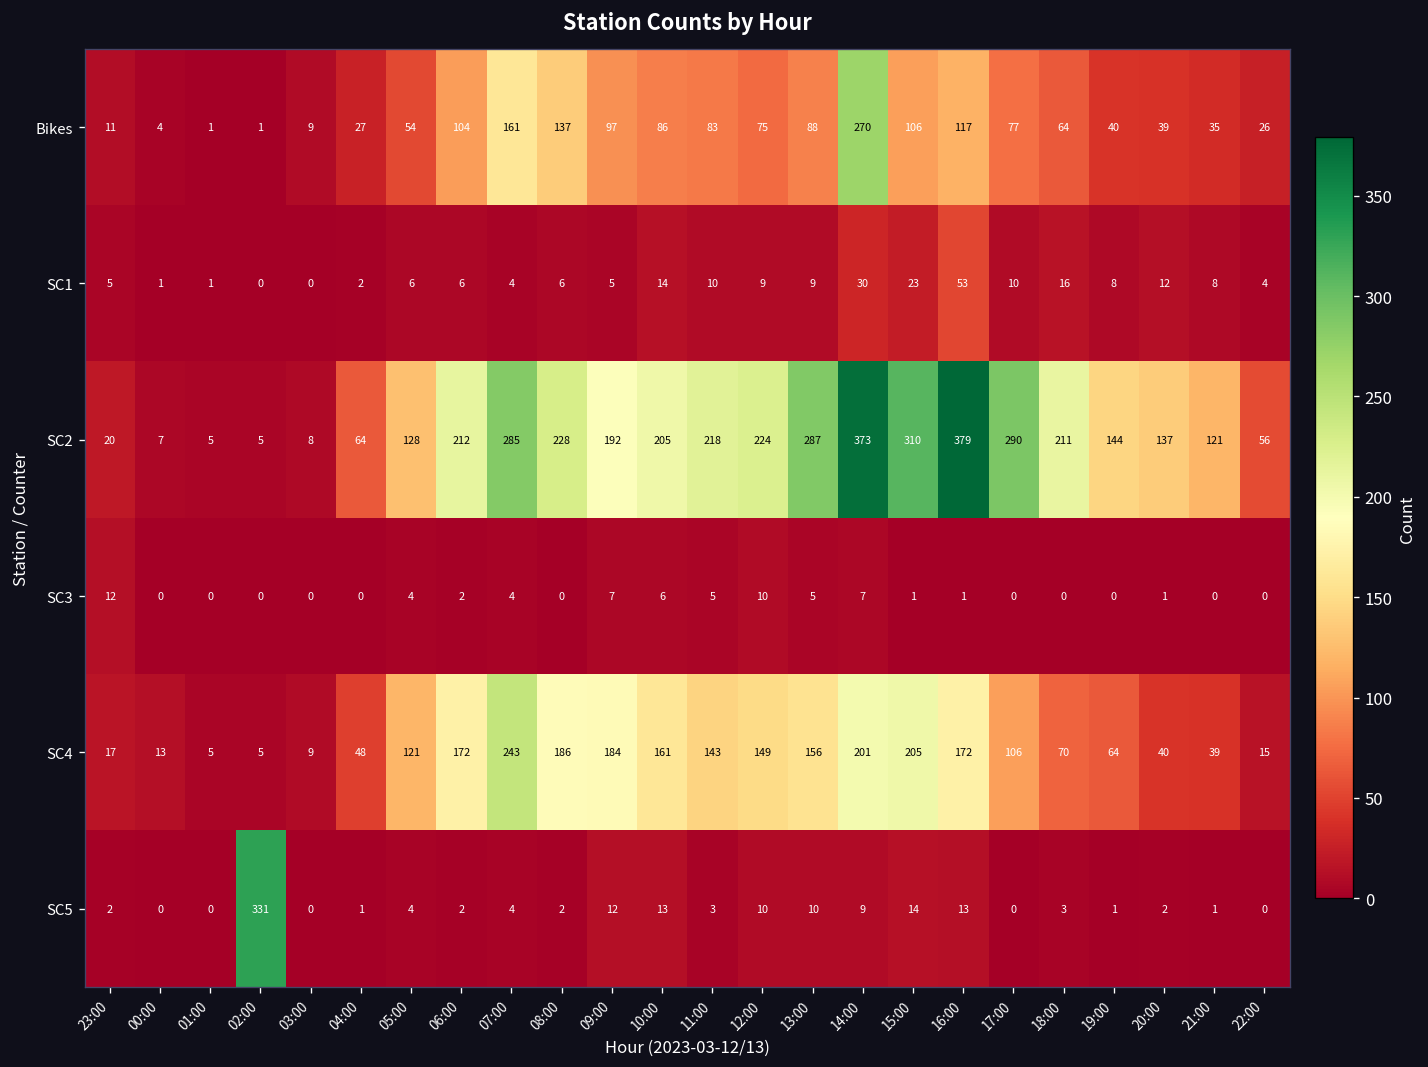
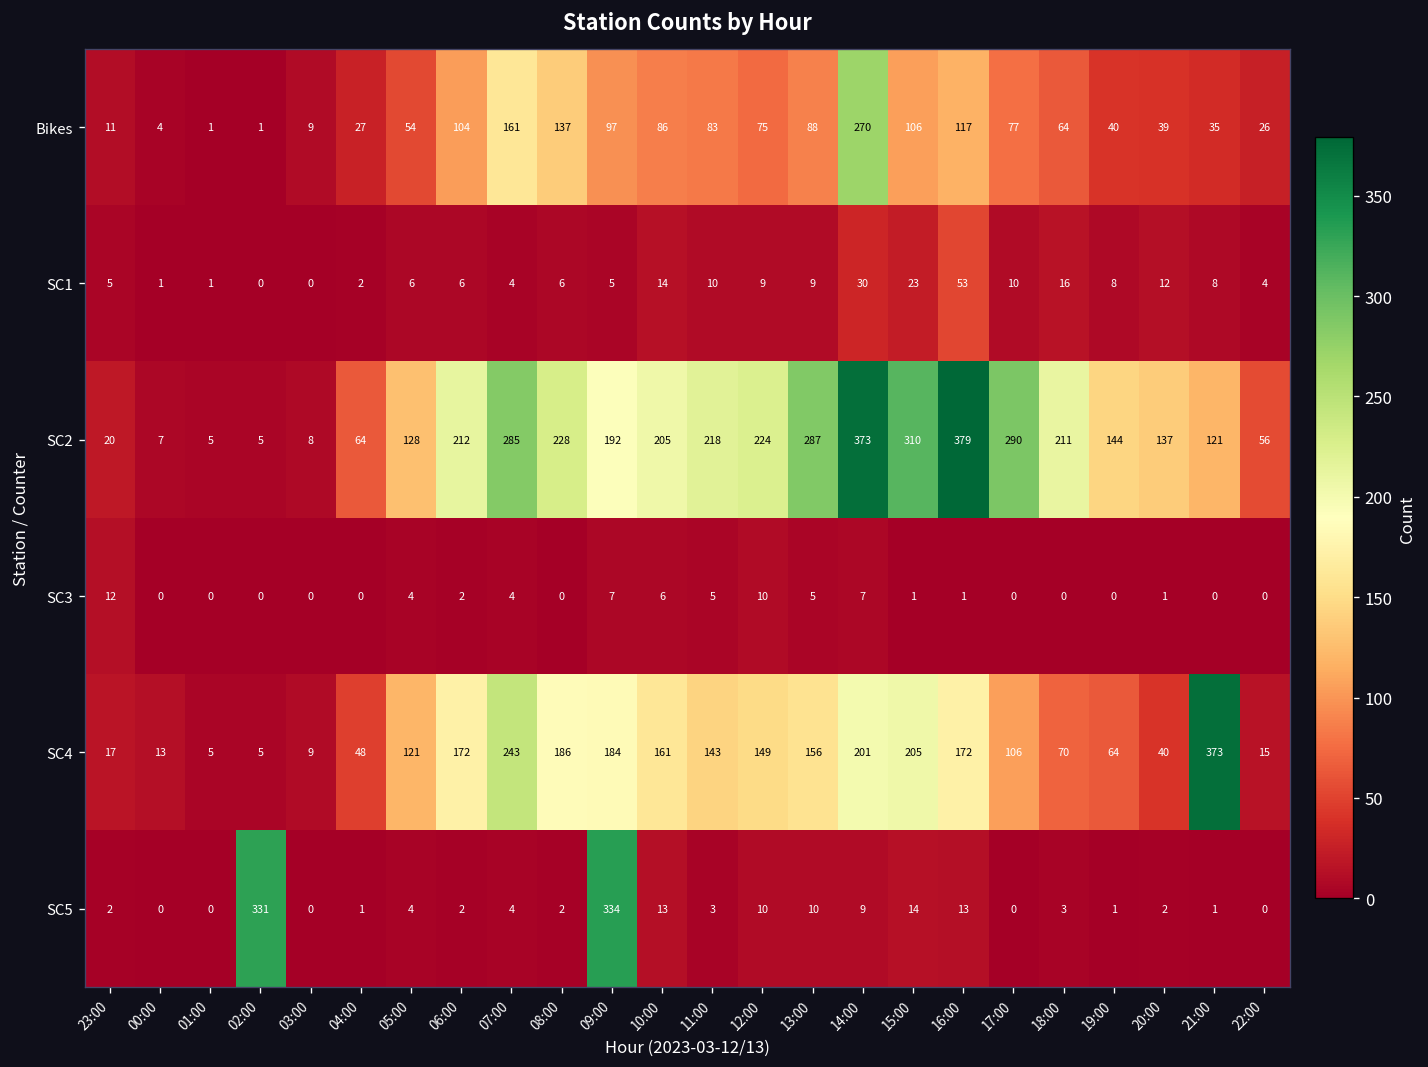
SC4, 21:00: 39 -> 373
SC5, 09:00: 12 -> 334
